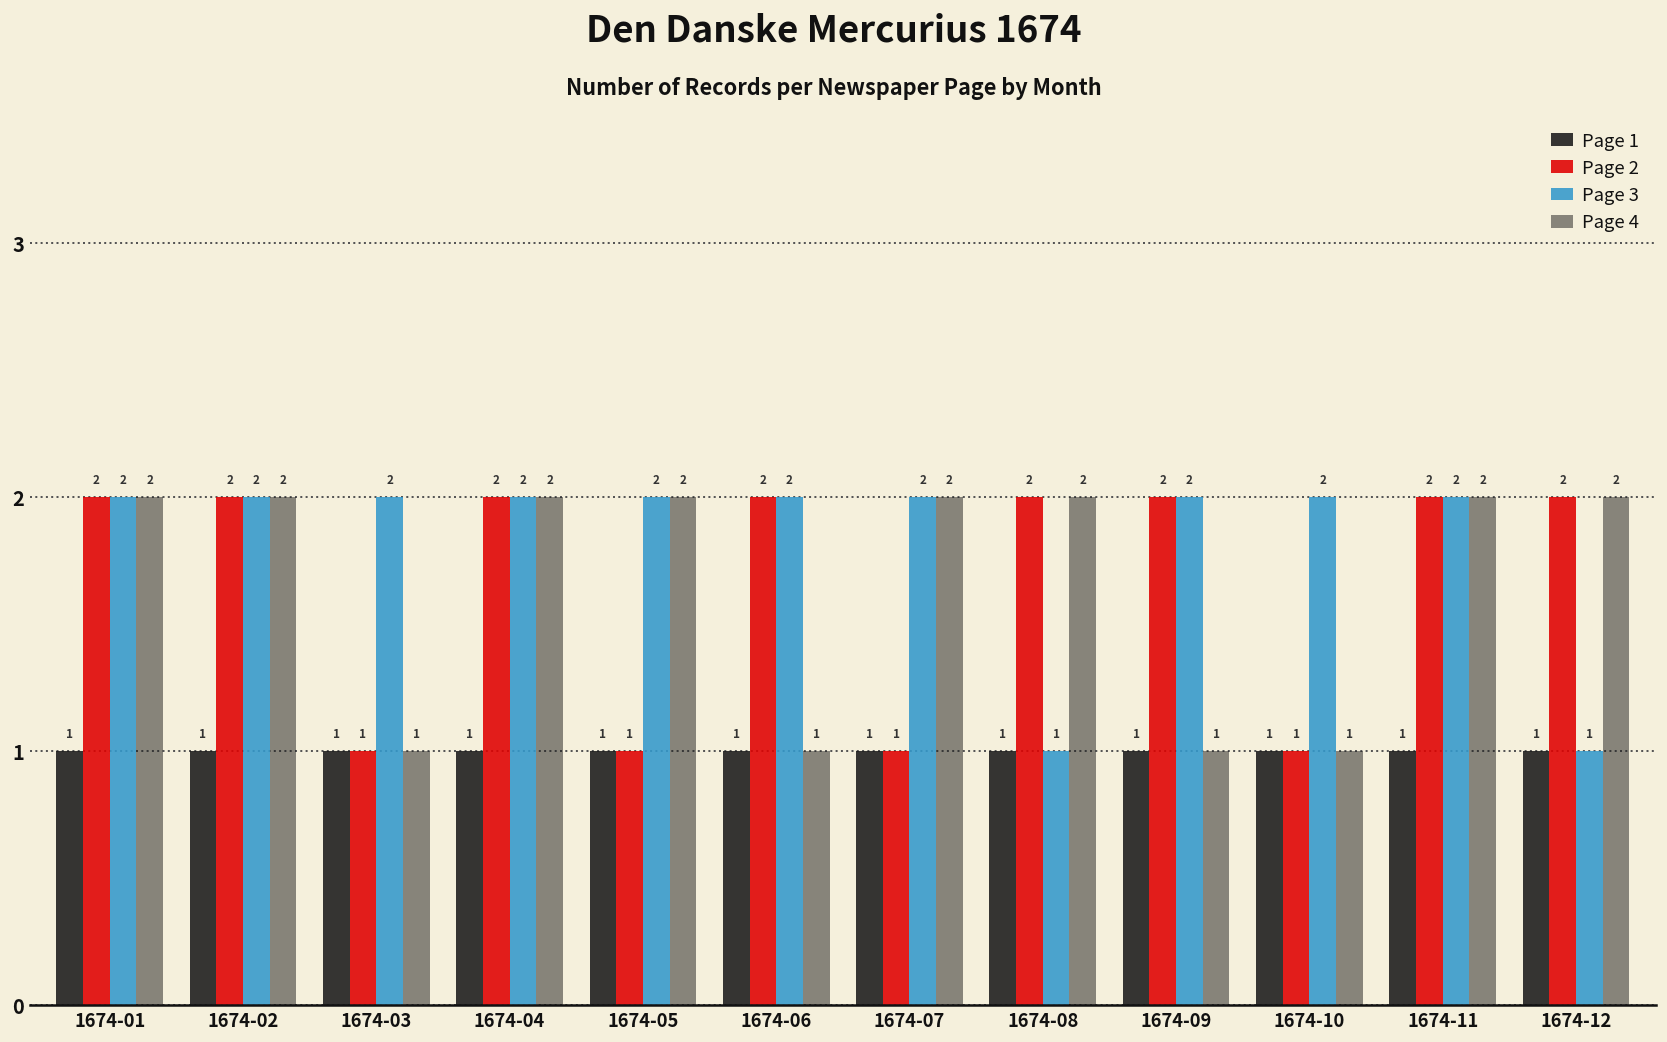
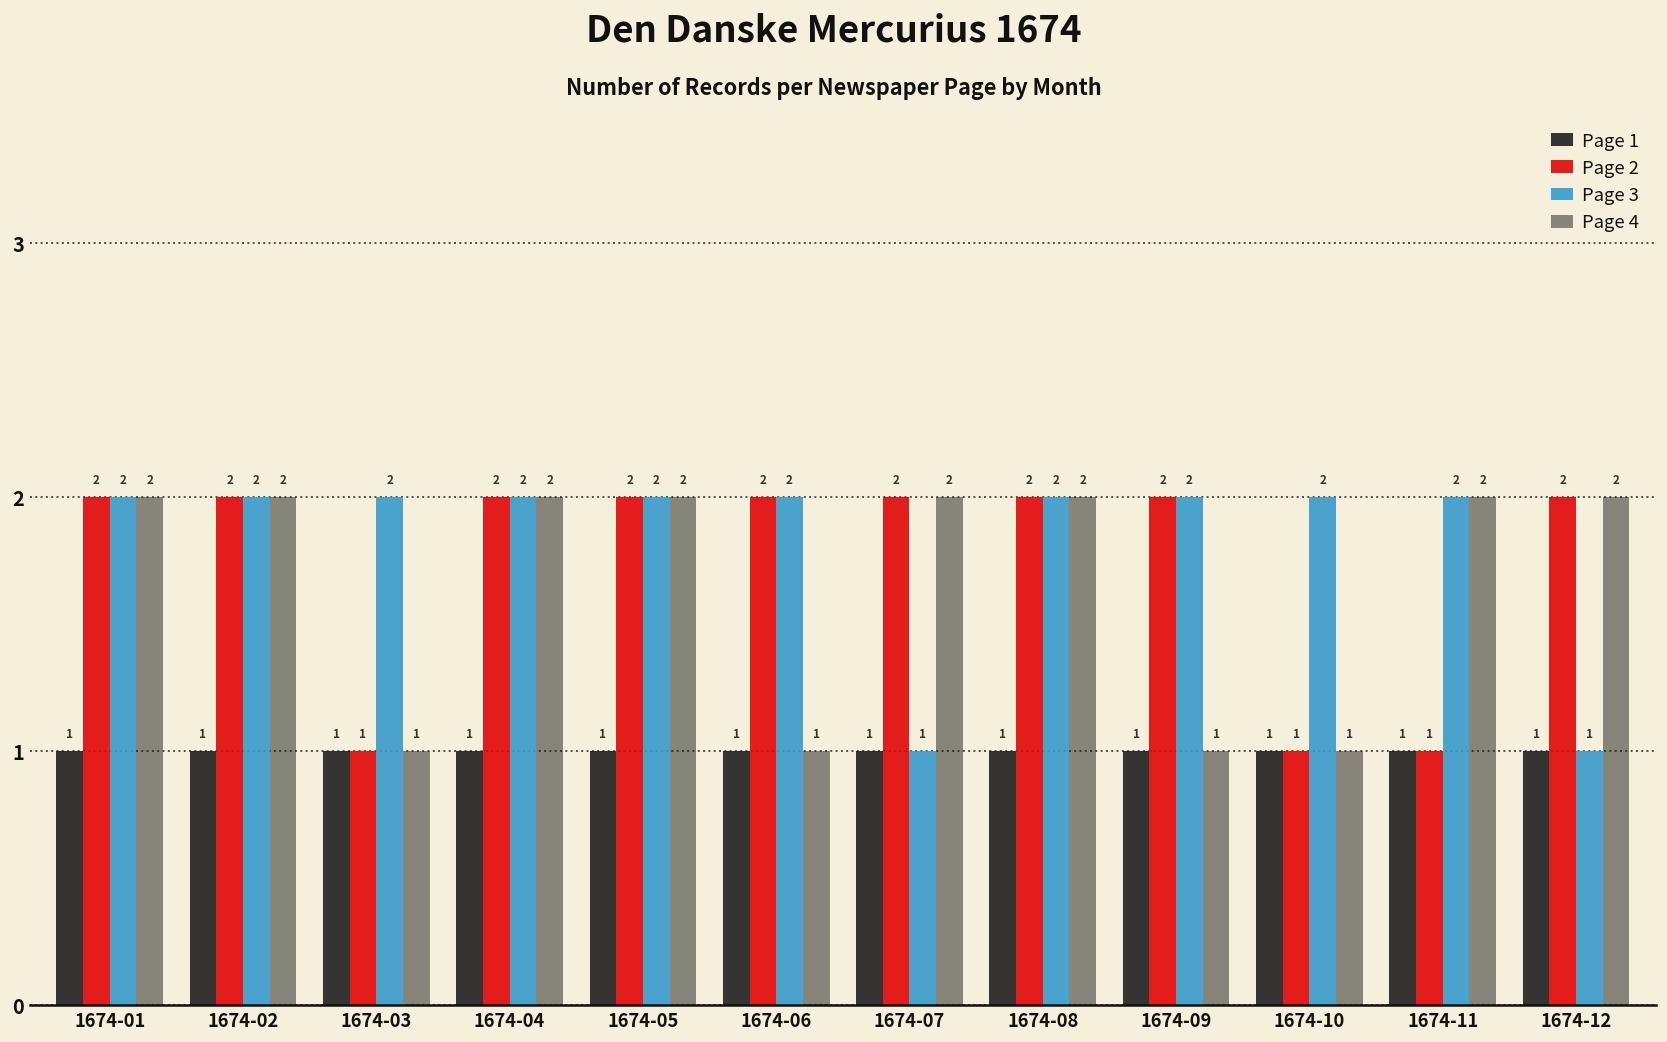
Page 2, 1674-05: 1 -> 2
Page 2, 1674-07: 1 -> 2
Page 3, 1674-07: 2 -> 1
Page 3, 1674-08: 1 -> 2
Page 2, 1674-11: 2 -> 1
